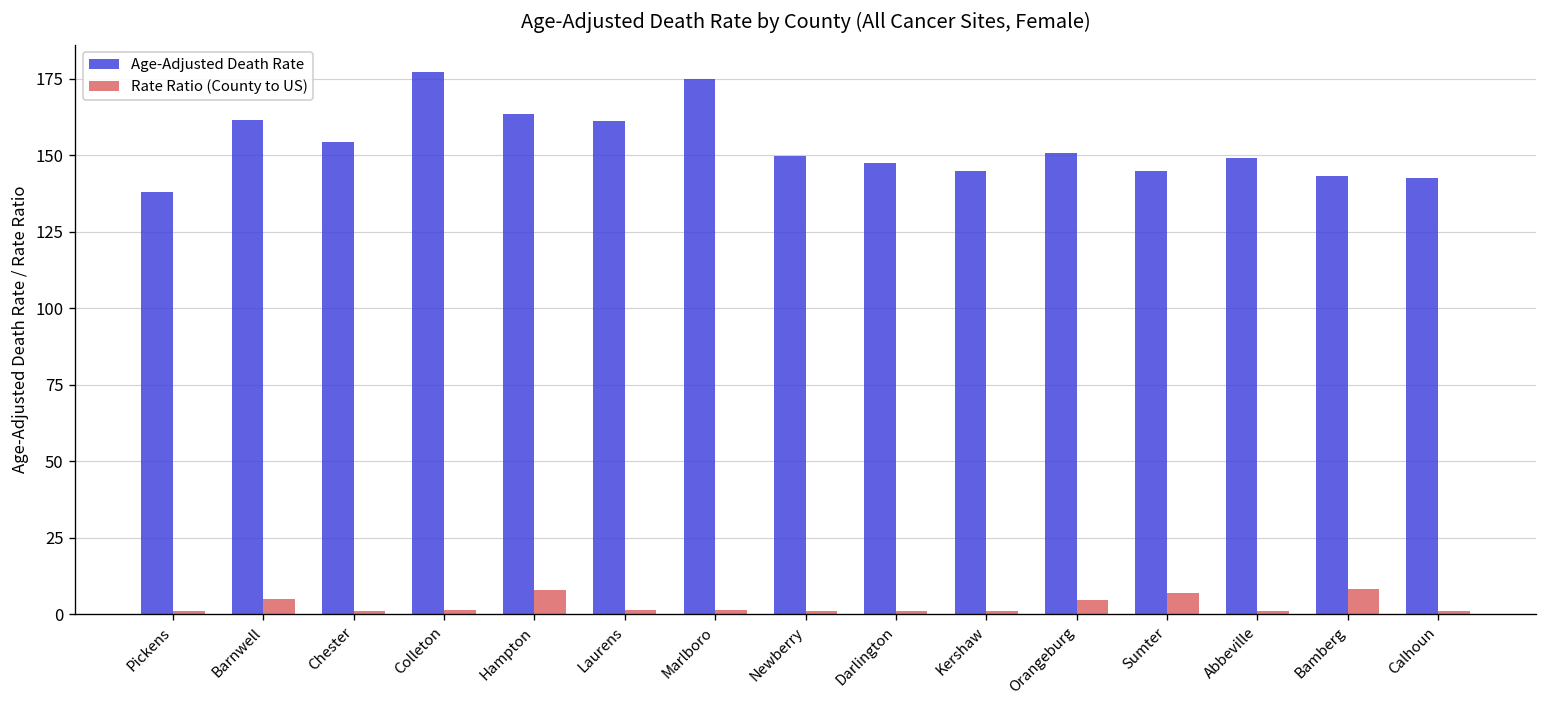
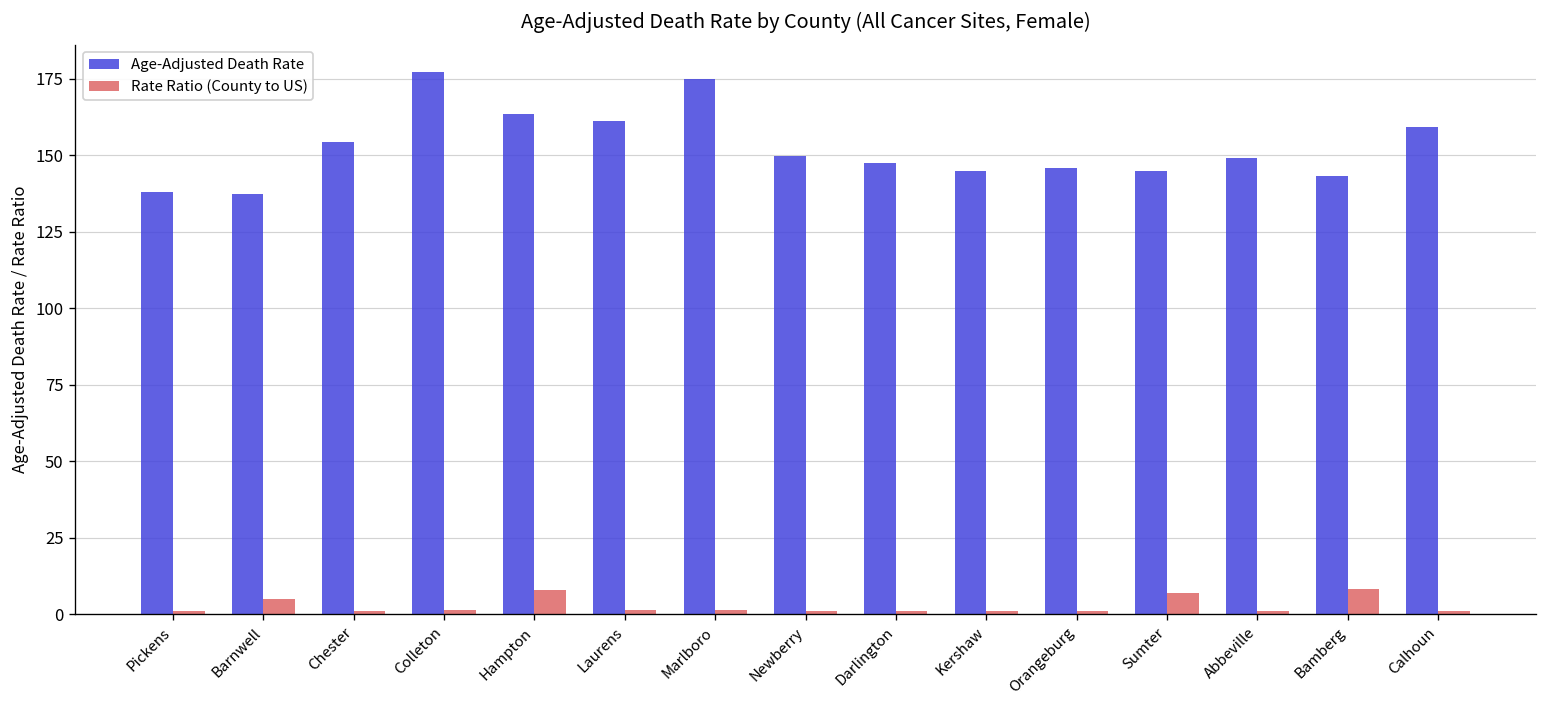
Age-Adjusted Death Rate, Barnwell: 162 -> 137
Age-Adjusted Death Rate, Orangeburg: 151 -> 146
Rate Ratio (County to US), Orangeburg: 5 -> 1
Age-Adjusted Death Rate, Calhoun: 143 -> 159
